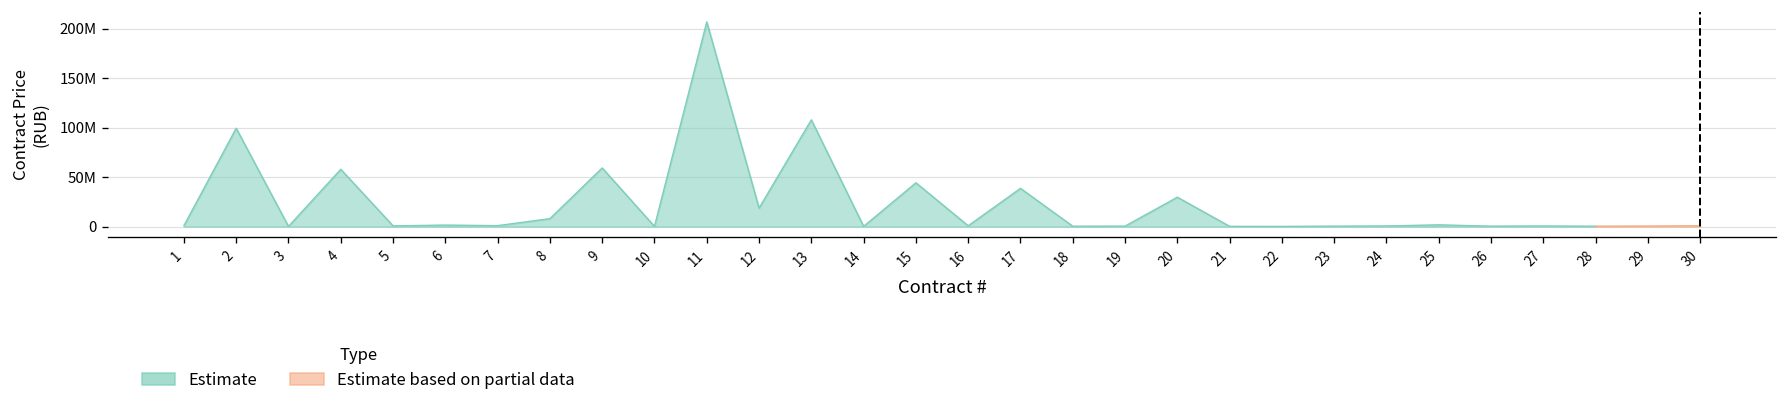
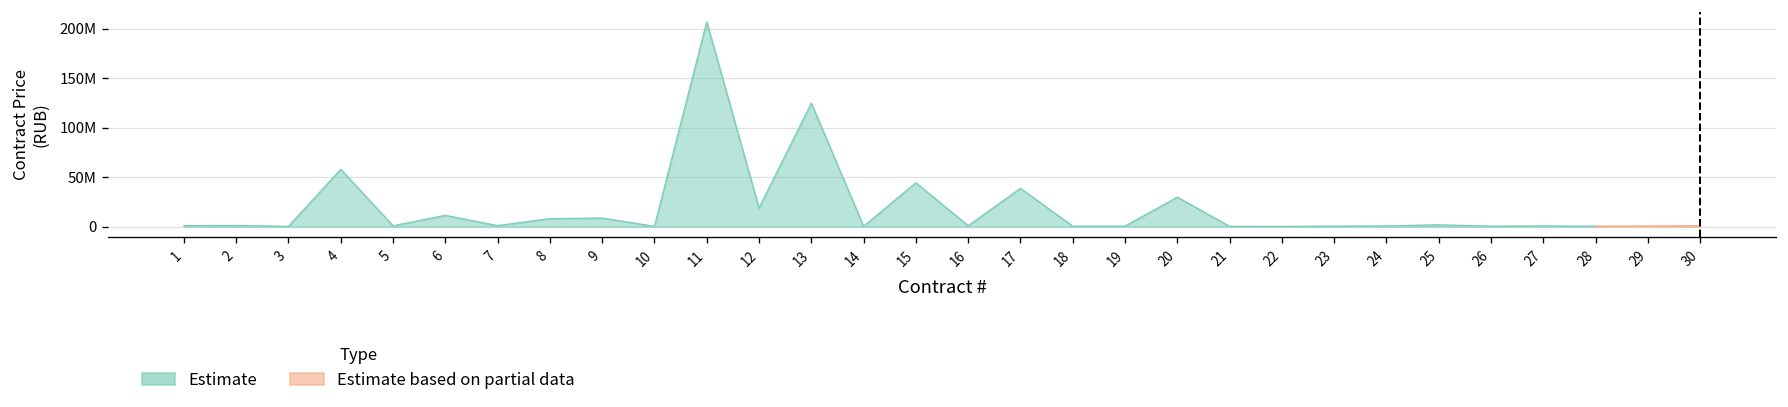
Estimate, 2: 100000000 -> 0
Estimate, 6: 0 -> 10000000
Estimate, 9: 60000000 -> 10000000
Estimate, 13: 110000000 -> 120000000
